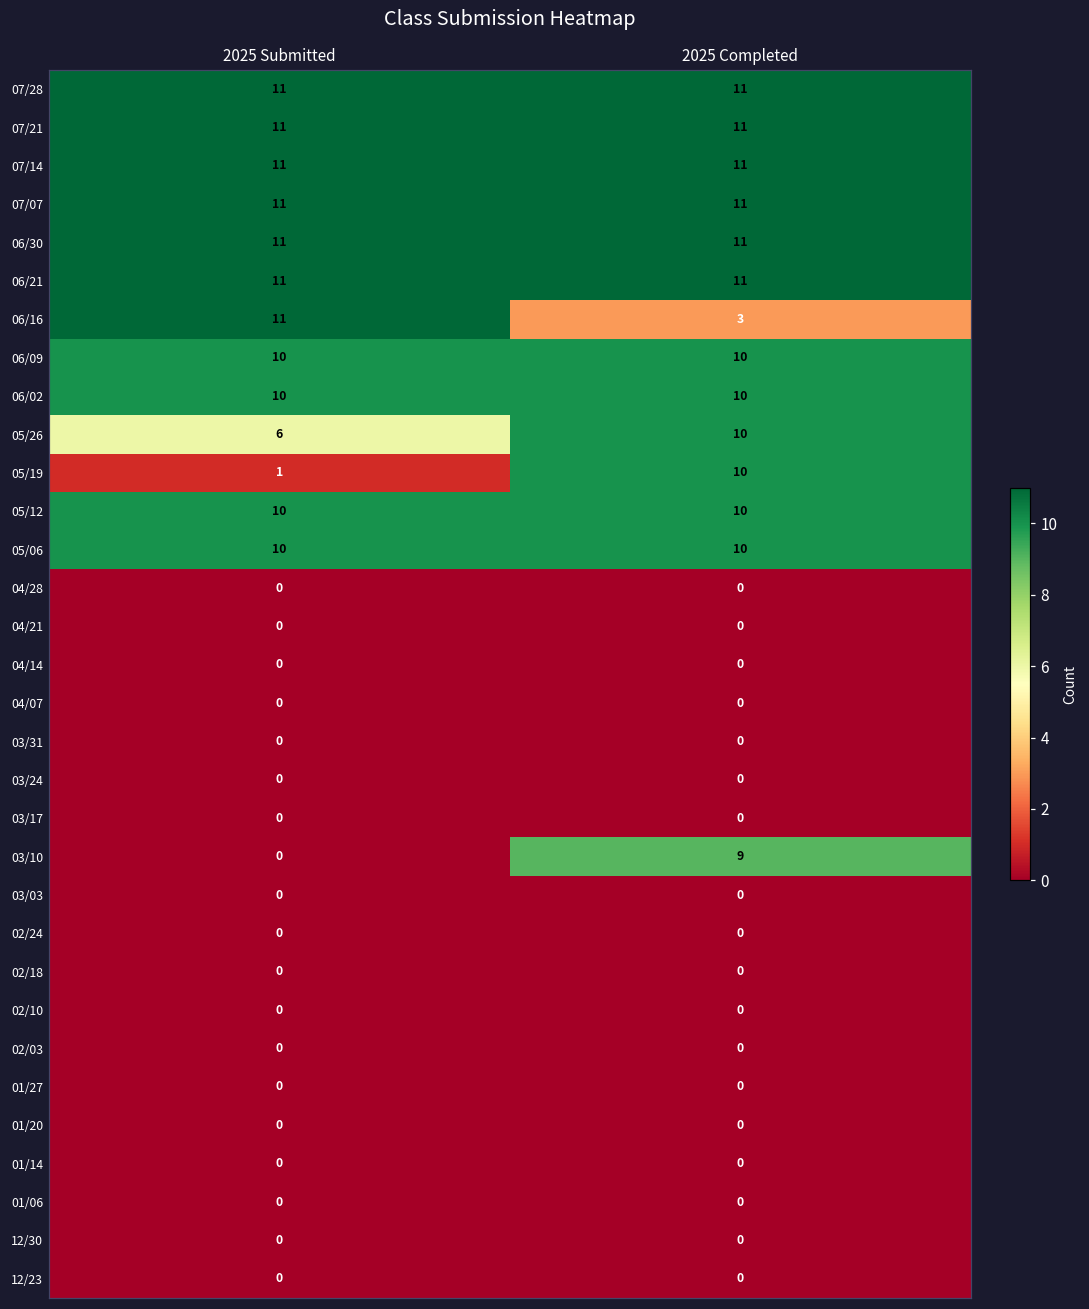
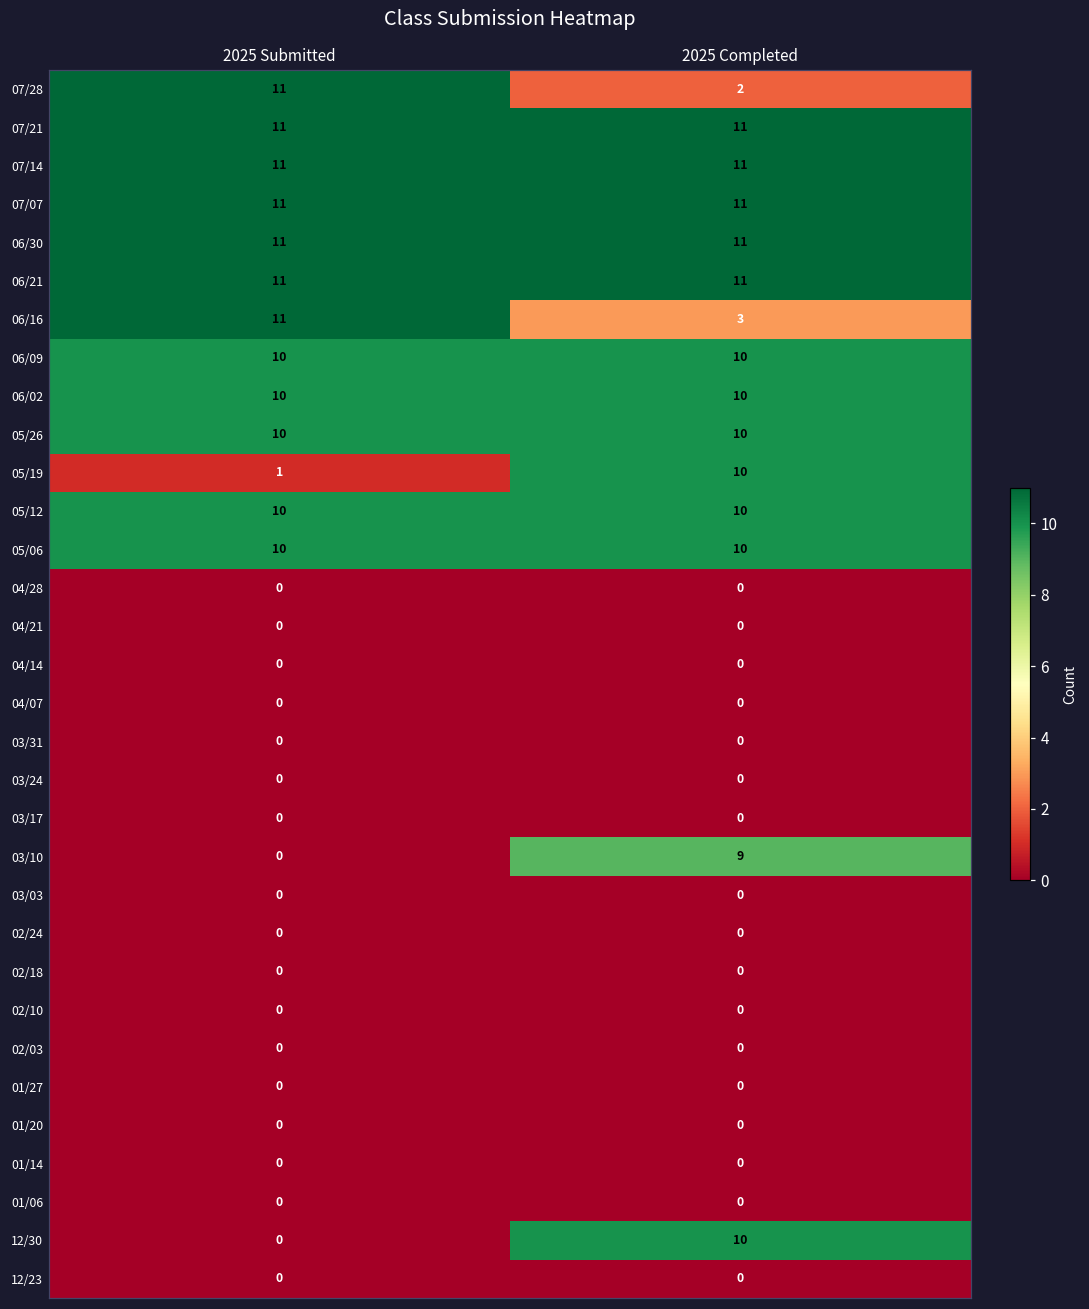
07/28, 2025 Completed: 11 -> 2
05/26, 2025 Submitted: 6 -> 10
12/30, 2025 Completed: 0 -> 10
